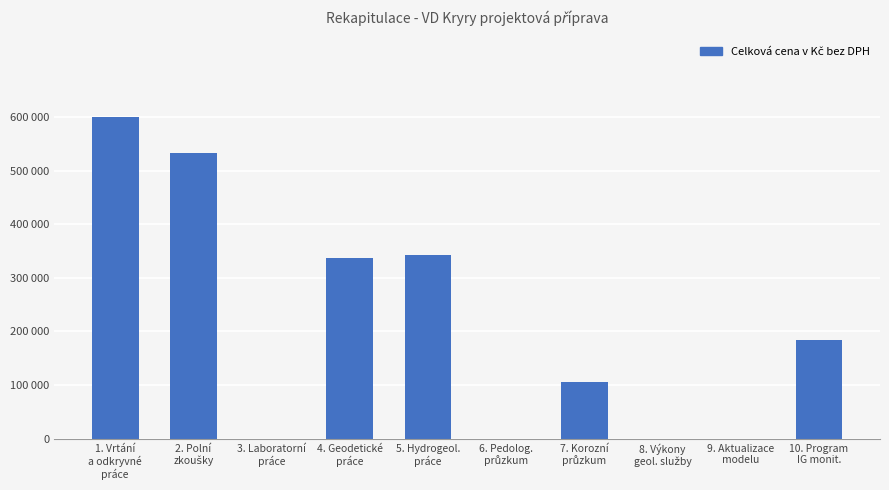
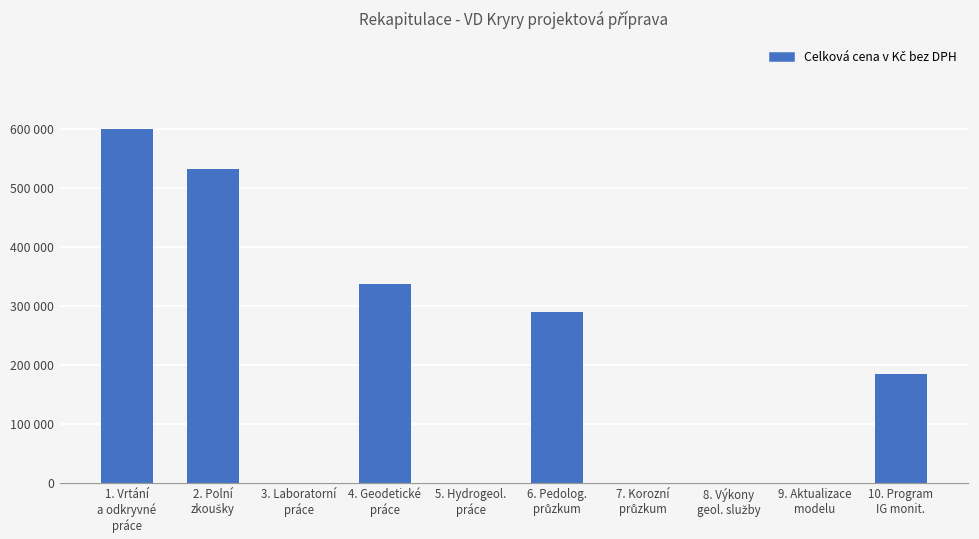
5. Hydrogeol. práce: 340000 -> 0
6. Pedolog. průzkum: 0 -> 290000
7. Korozní průzkum: 100000 -> 0
